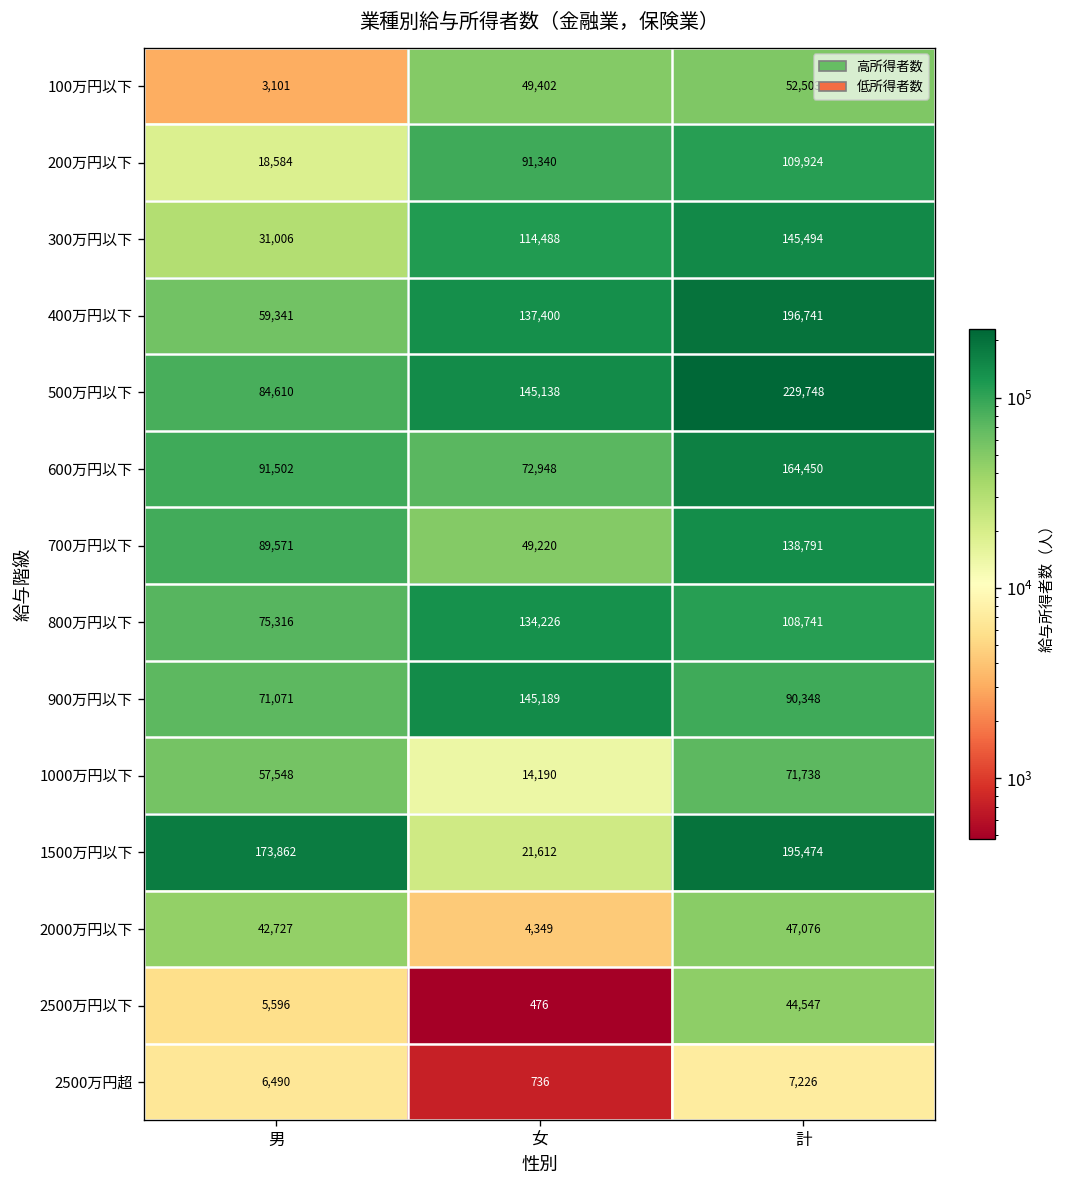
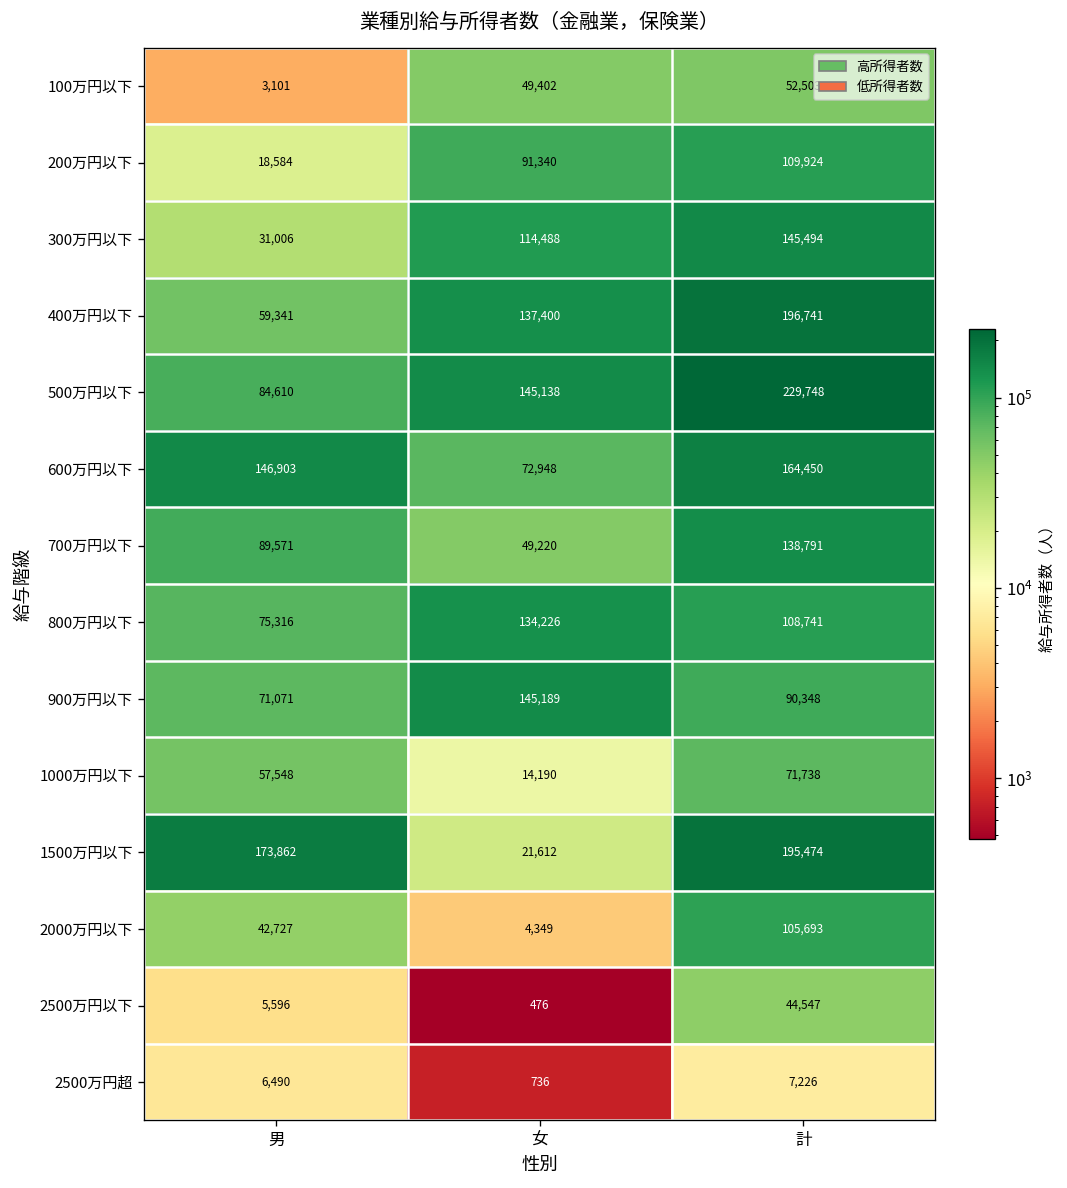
600万円以下, 男: 91,502 -> 146,903
2000万円以下, 計: 47,076 -> 105,693
